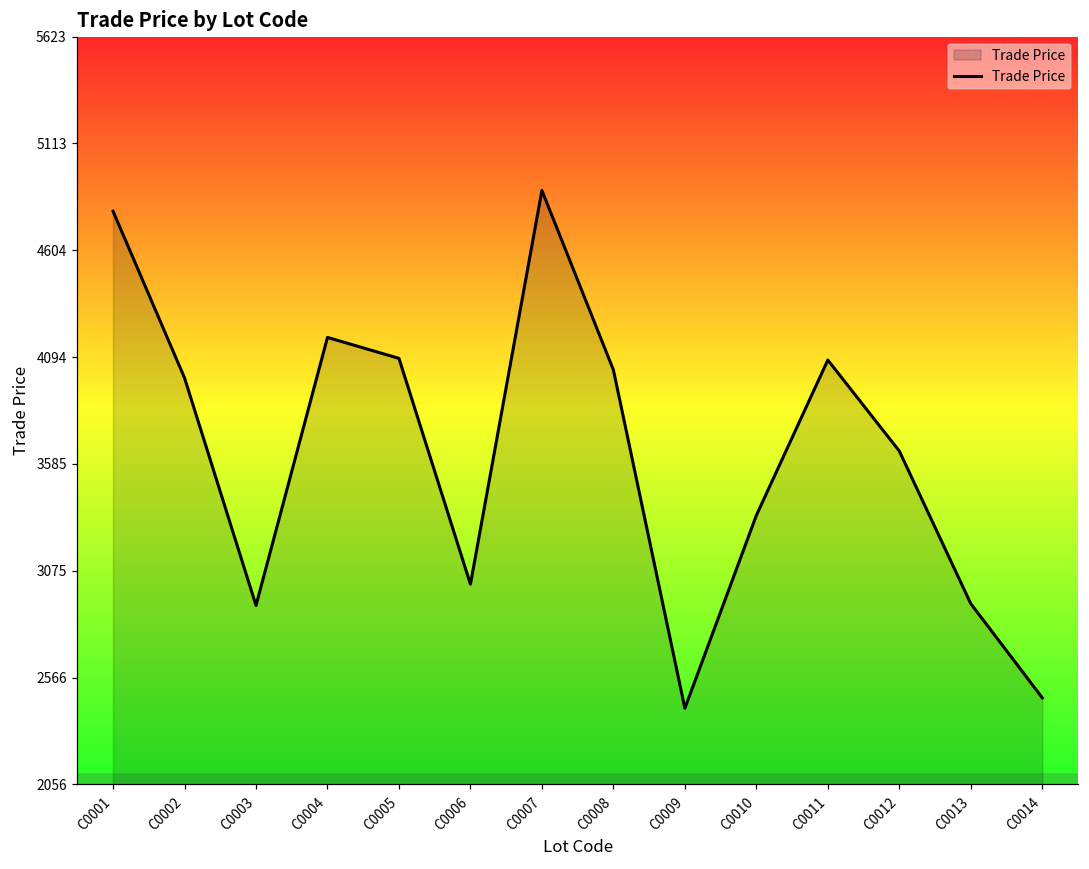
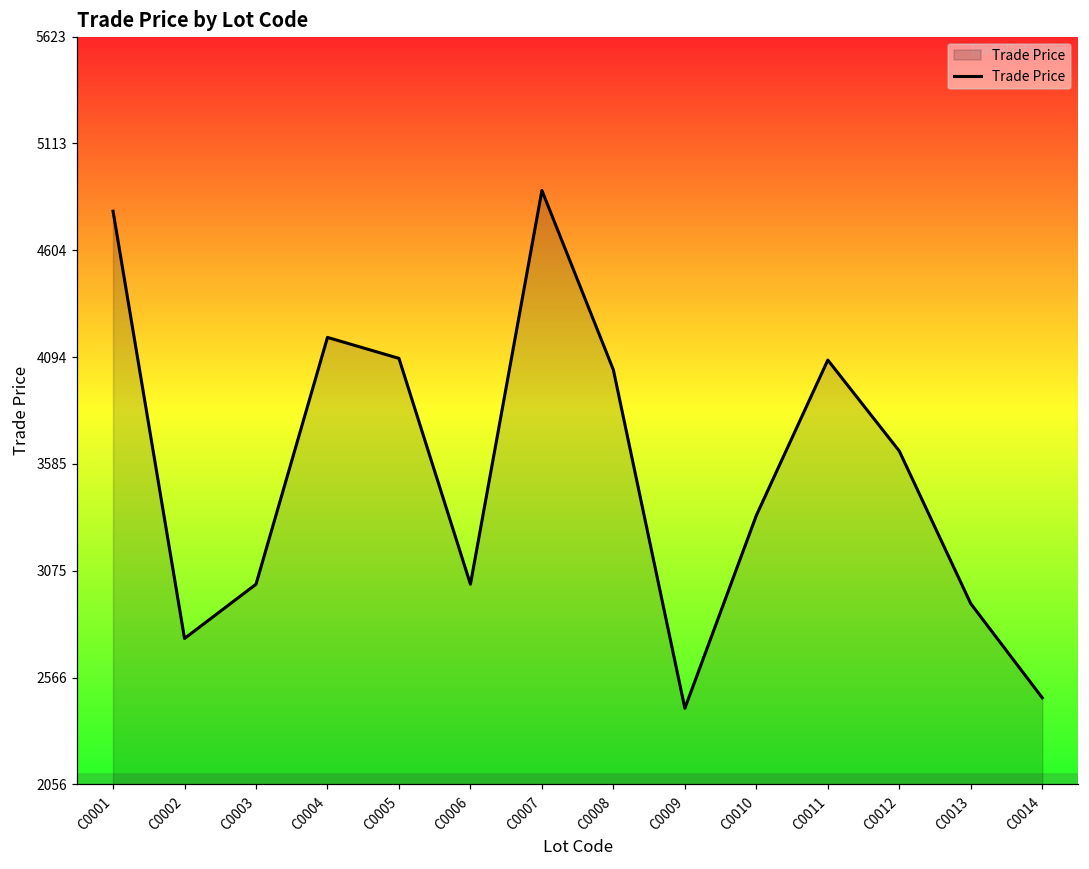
C0002: 4000 -> 2750
C0003: 2910 -> 3010
